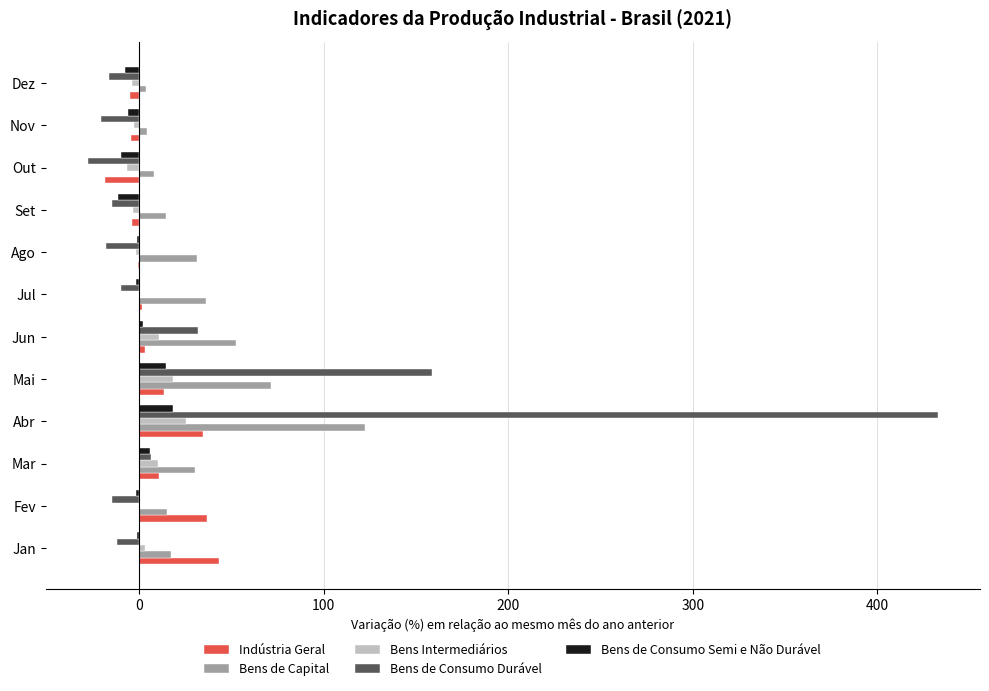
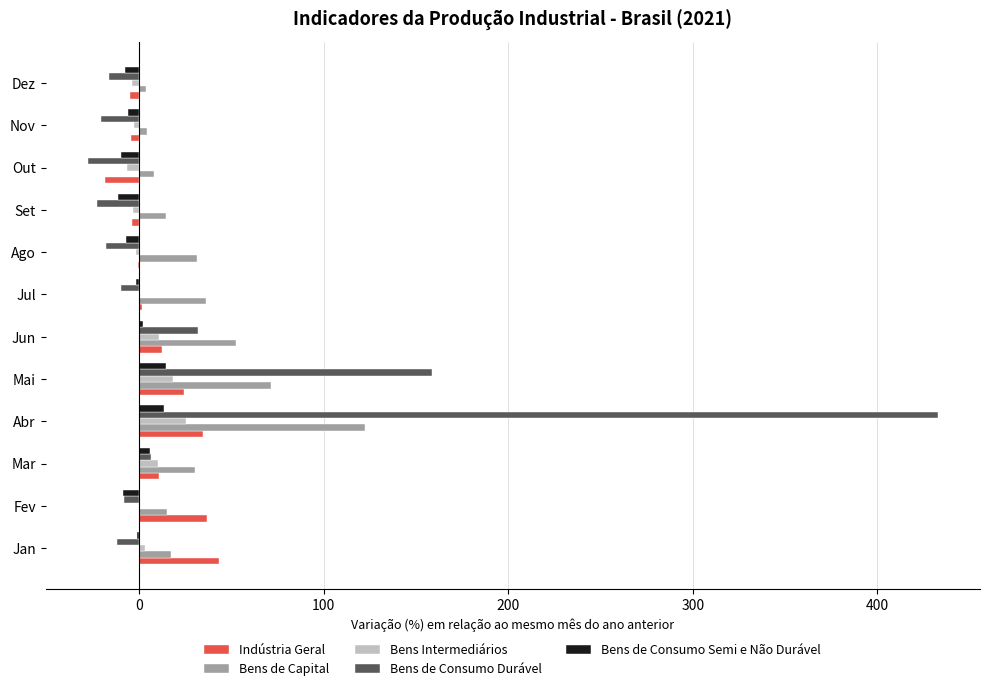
Bens de Consumo Durável, Set: -15 -> -23
Bens de Consumo Semi e Não Durável, Ago: -1 -> -7
Indústria Geral, Jun: 3 -> 12
Indústria Geral, Mai: 13 -> 24
Bens de Consumo Semi e Não Durável, Abr: 19 -> 14
Bens de Consumo Semi e Não Durável, Fev: -2 -> -9
Bens de Consumo Durável, Fev: -15 -> -8
